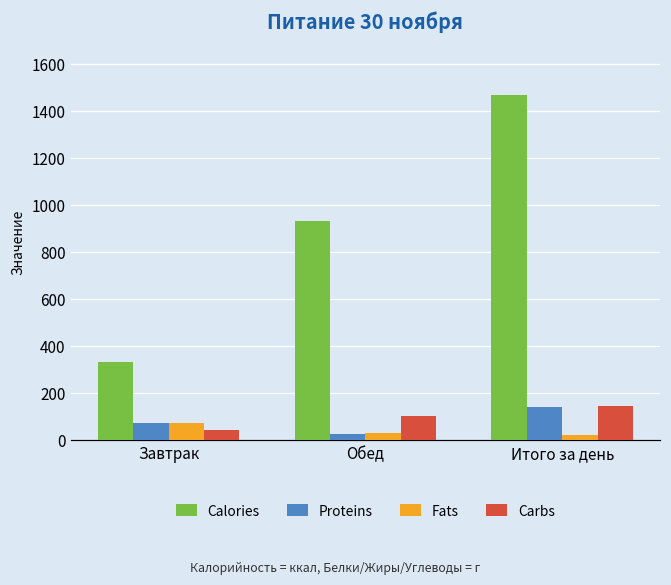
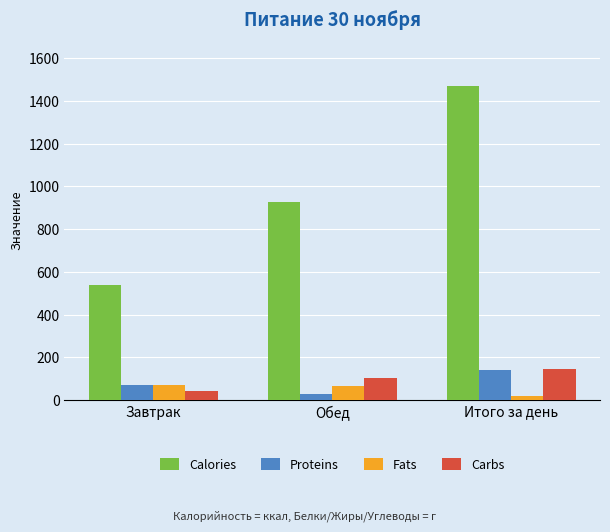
Calories, Завтрак: 330 -> 540
Fats, Обед: 30 -> 70
